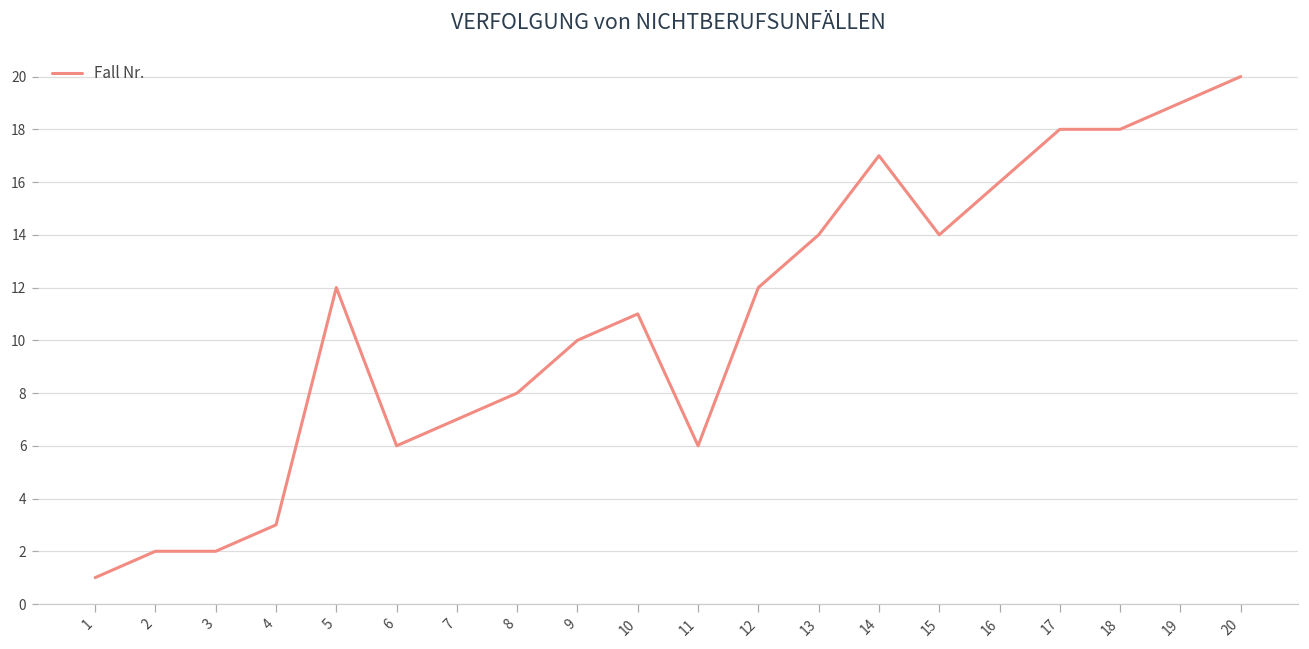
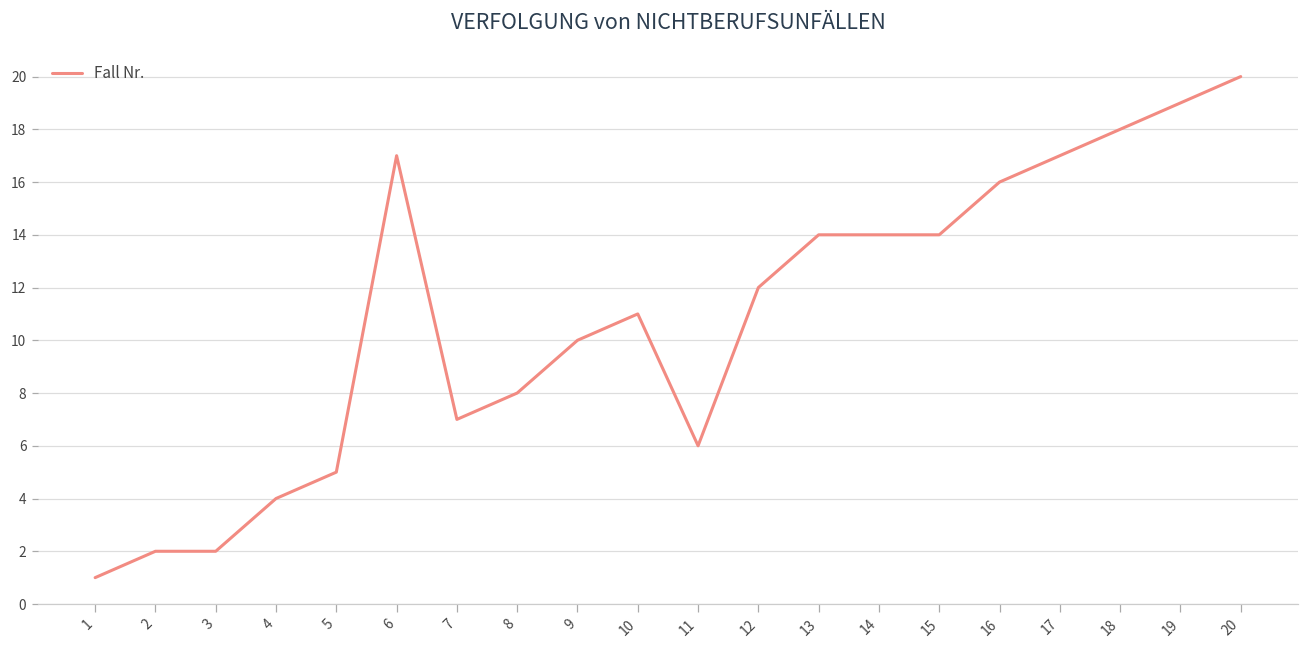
4: 3 -> 4
5: 12 -> 5
6: 6 -> 17
14: 17 -> 14
17: 18 -> 17
